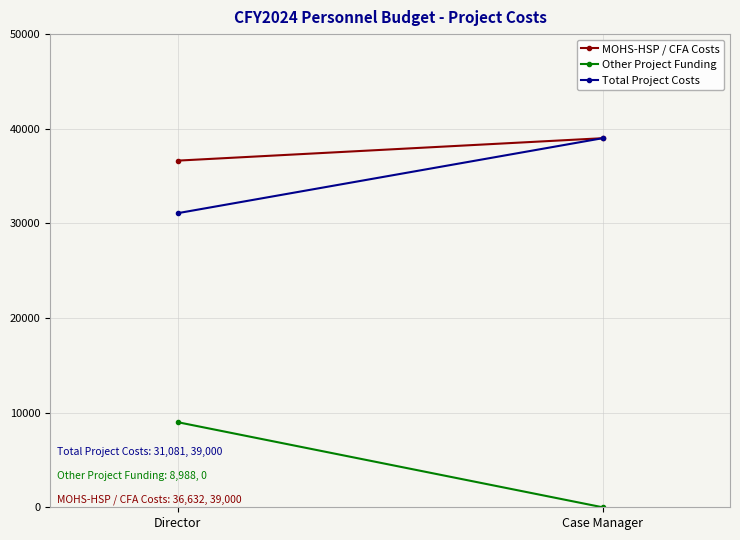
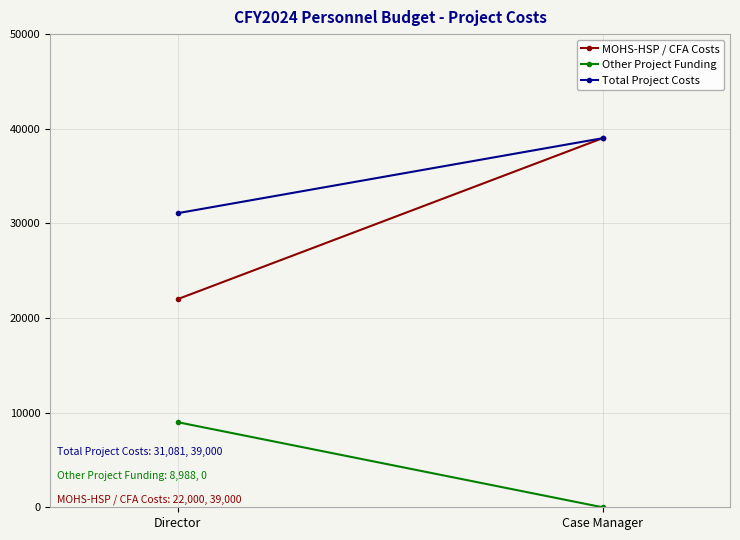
MOHS-HSP / CFA Costs, Director: 36,632, -> 22,000,
